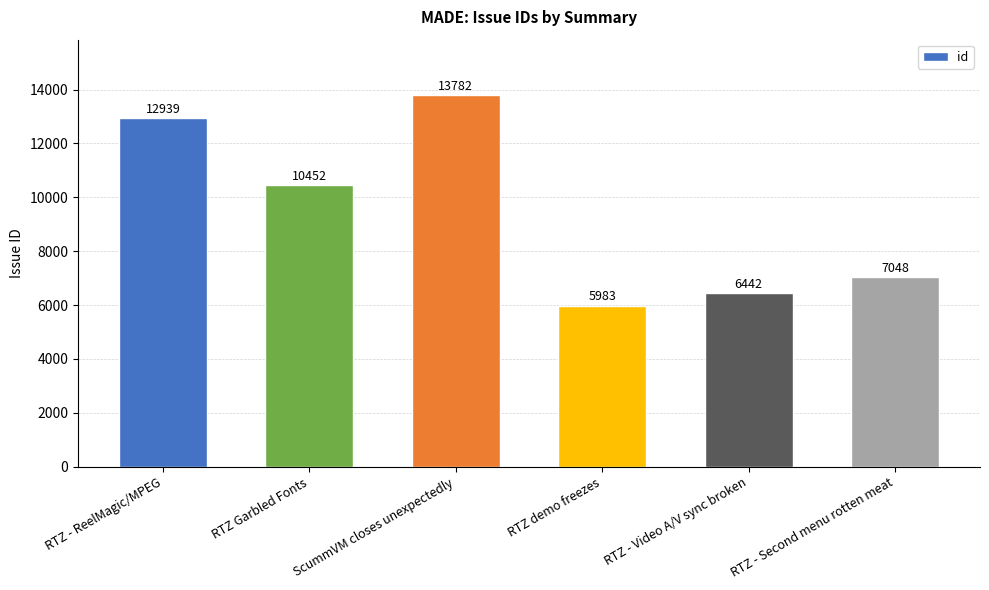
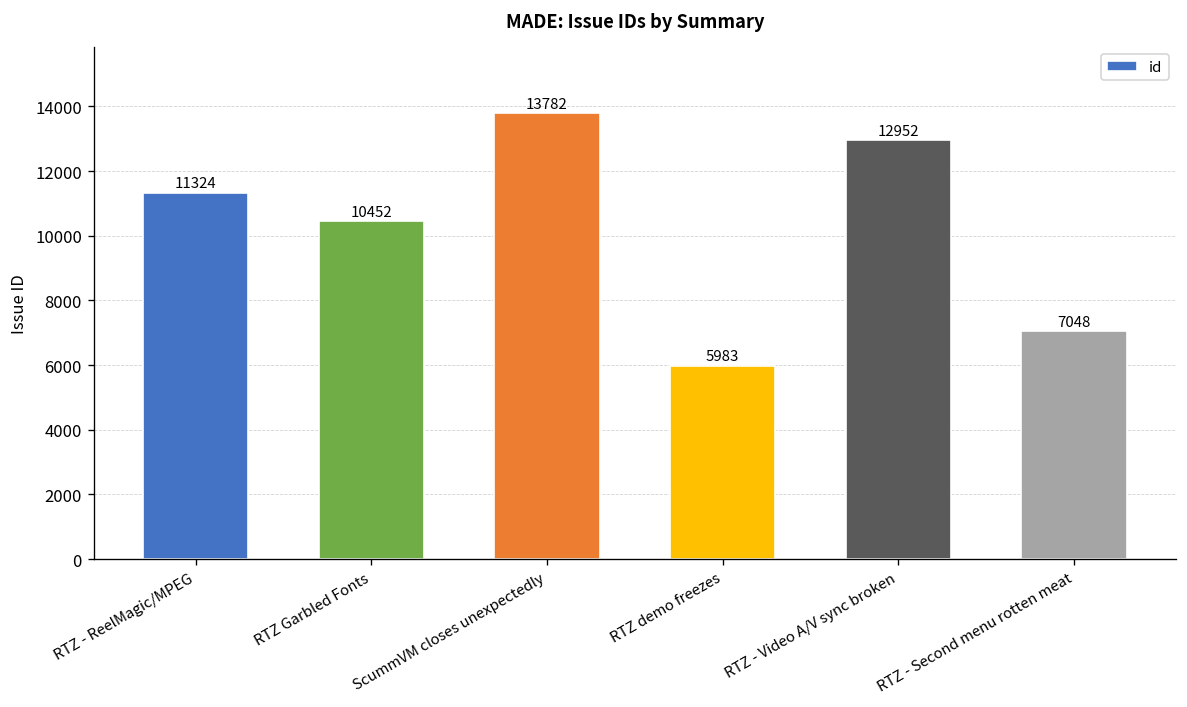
RTZ - ReelMagic/MPEG: 12939 -> 11324
RTZ - Video A/V sync broken: 6442 -> 12952
